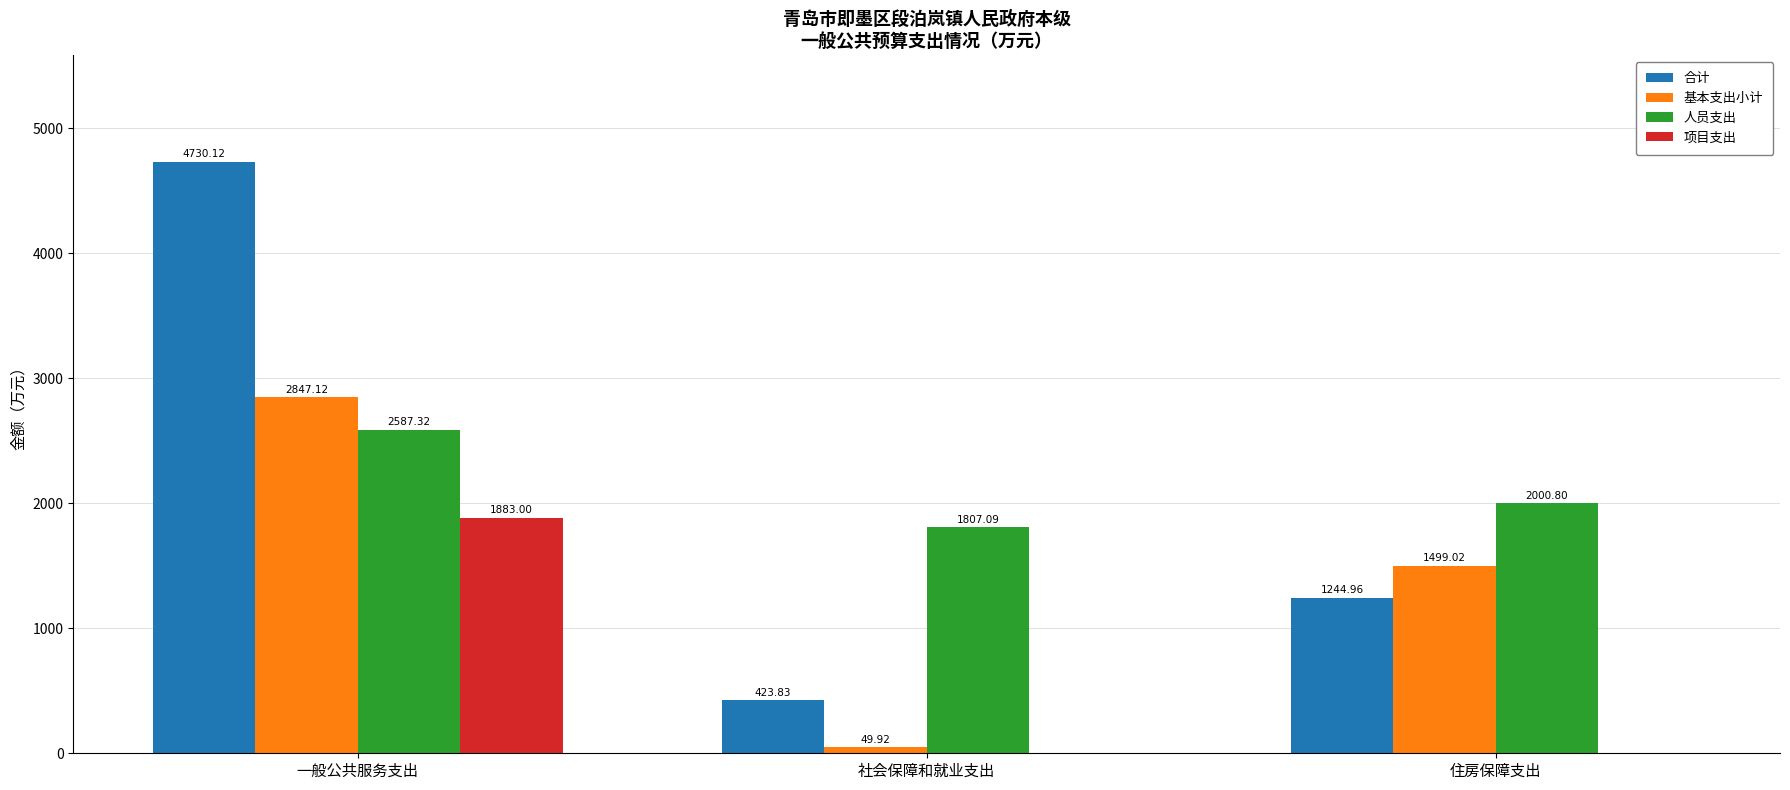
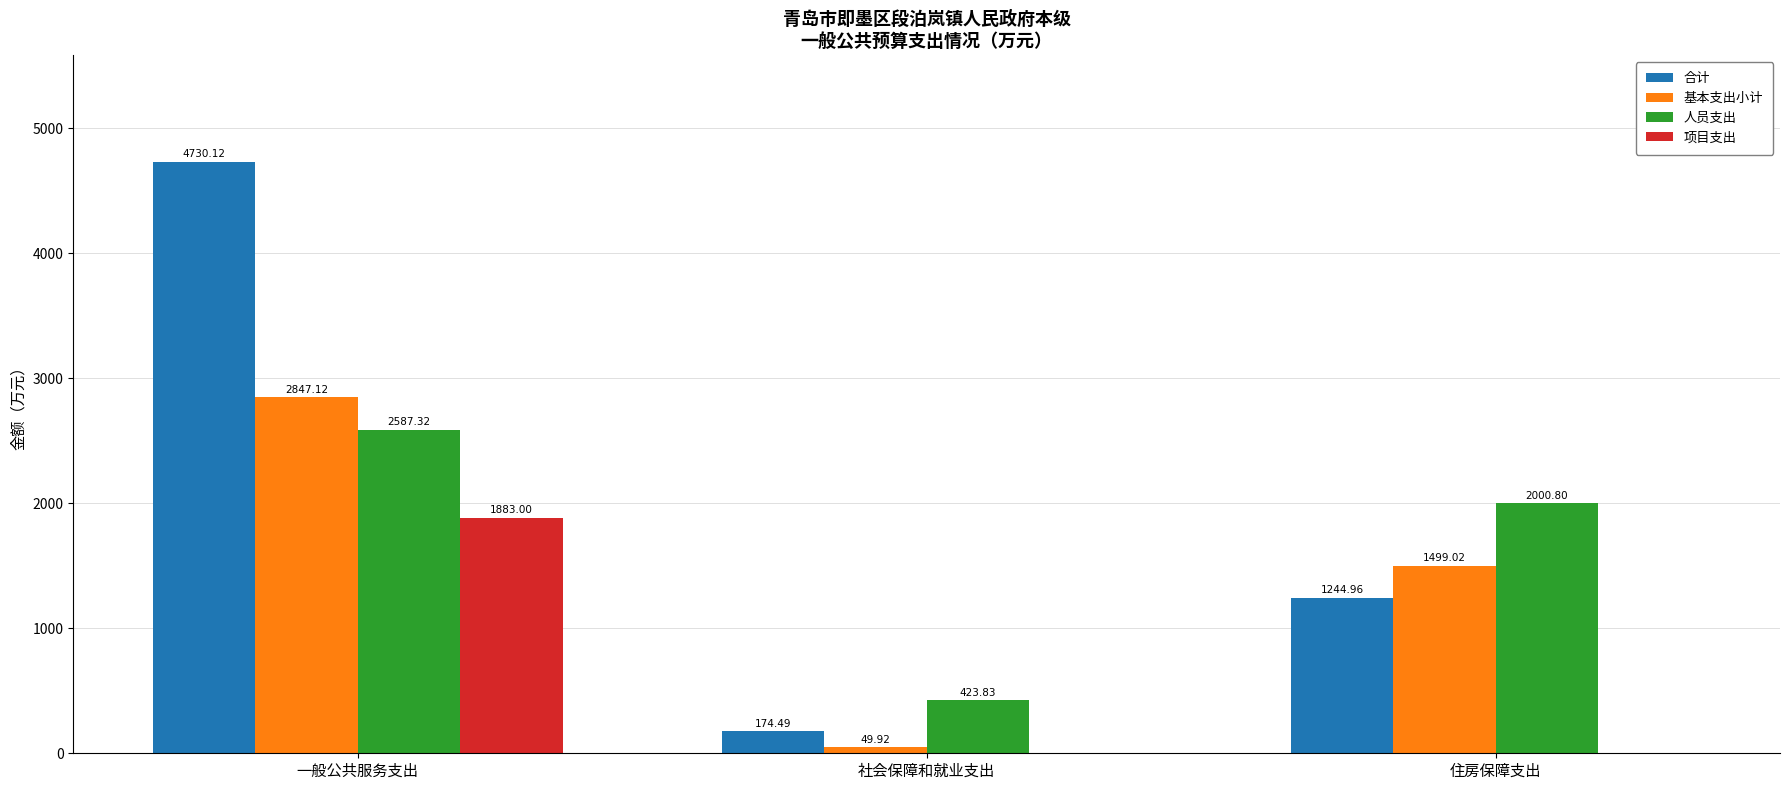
合计, 社会保障和就业支出: 423.83 -> 174.49
人员支出, 社会保障和就业支出: 1807.09 -> 423.83
